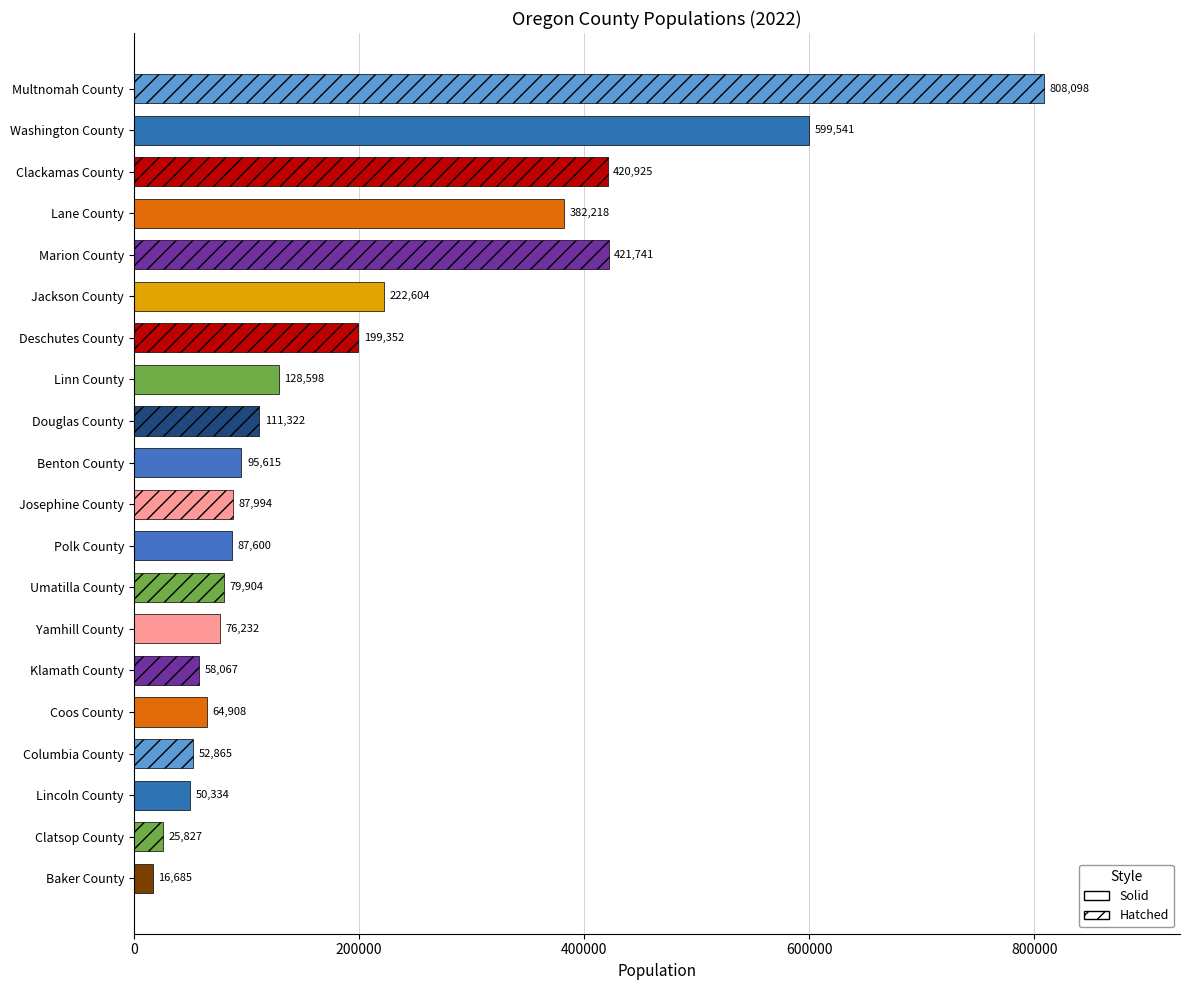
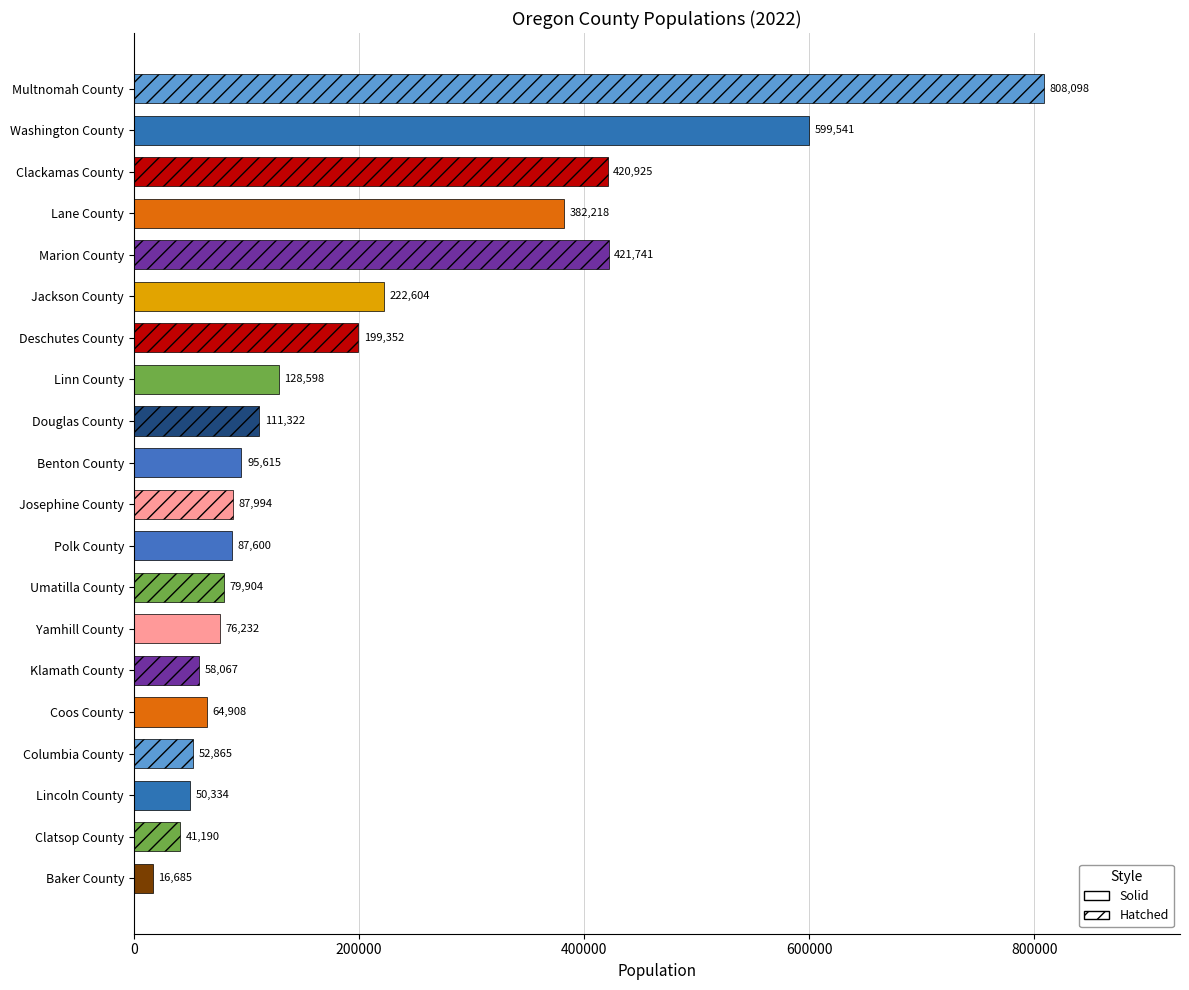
Clatsop County: 25,827 -> 41,190
